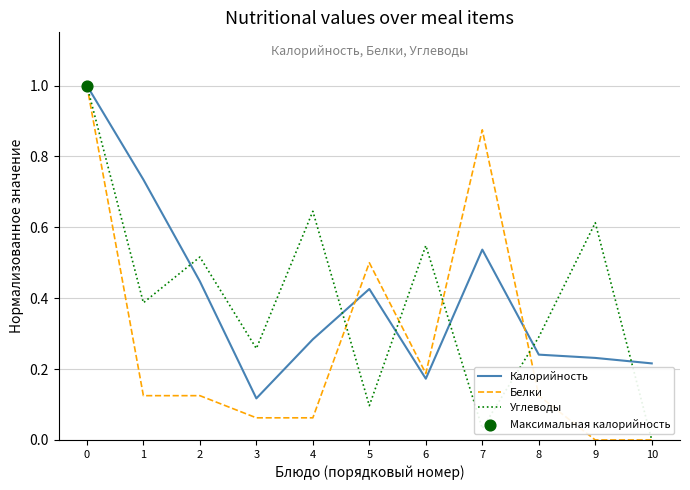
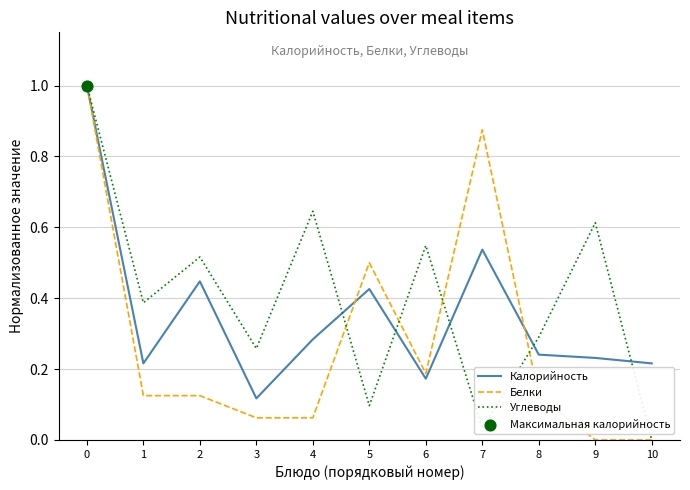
Калорийность, 1: 0.73 -> 0.22
